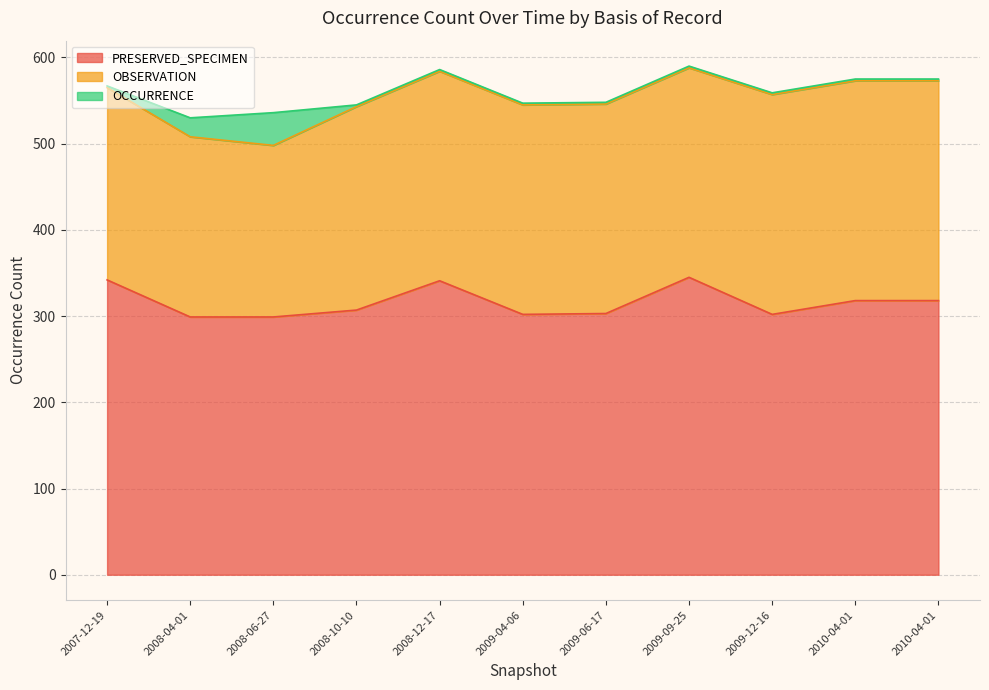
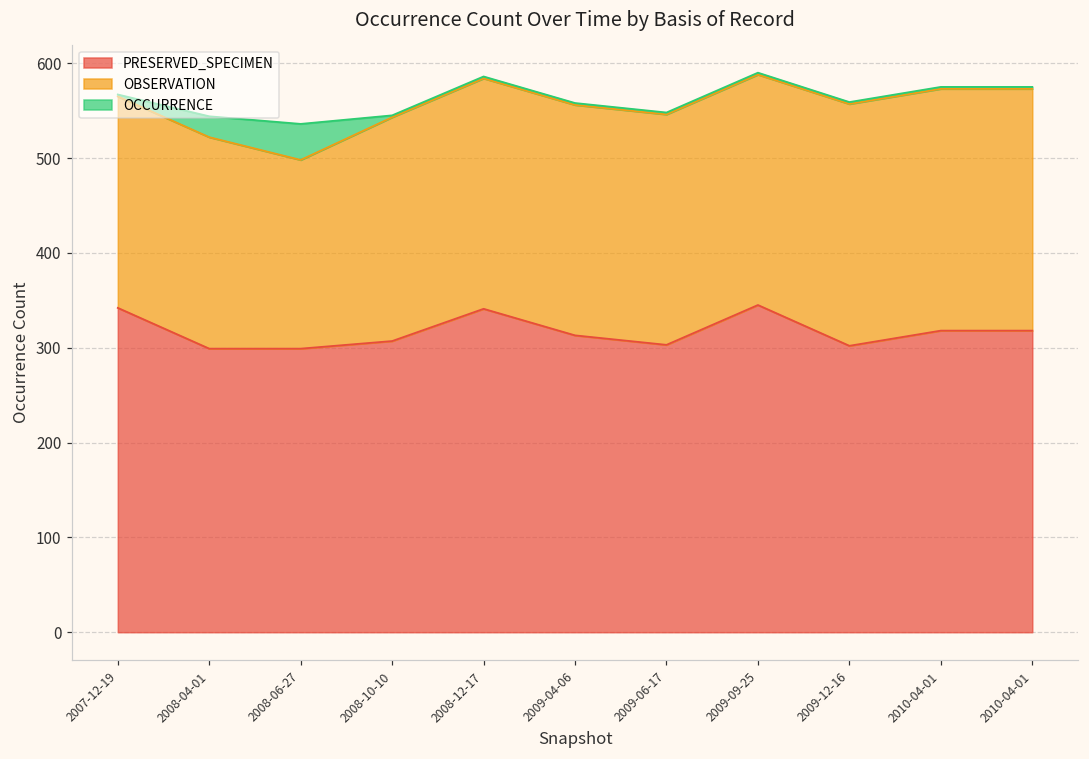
OBSERVATION, 2008-04-01: 210 -> 220
PRESERVED_SPECIMEN, 2009-04-06: 300 -> 310
